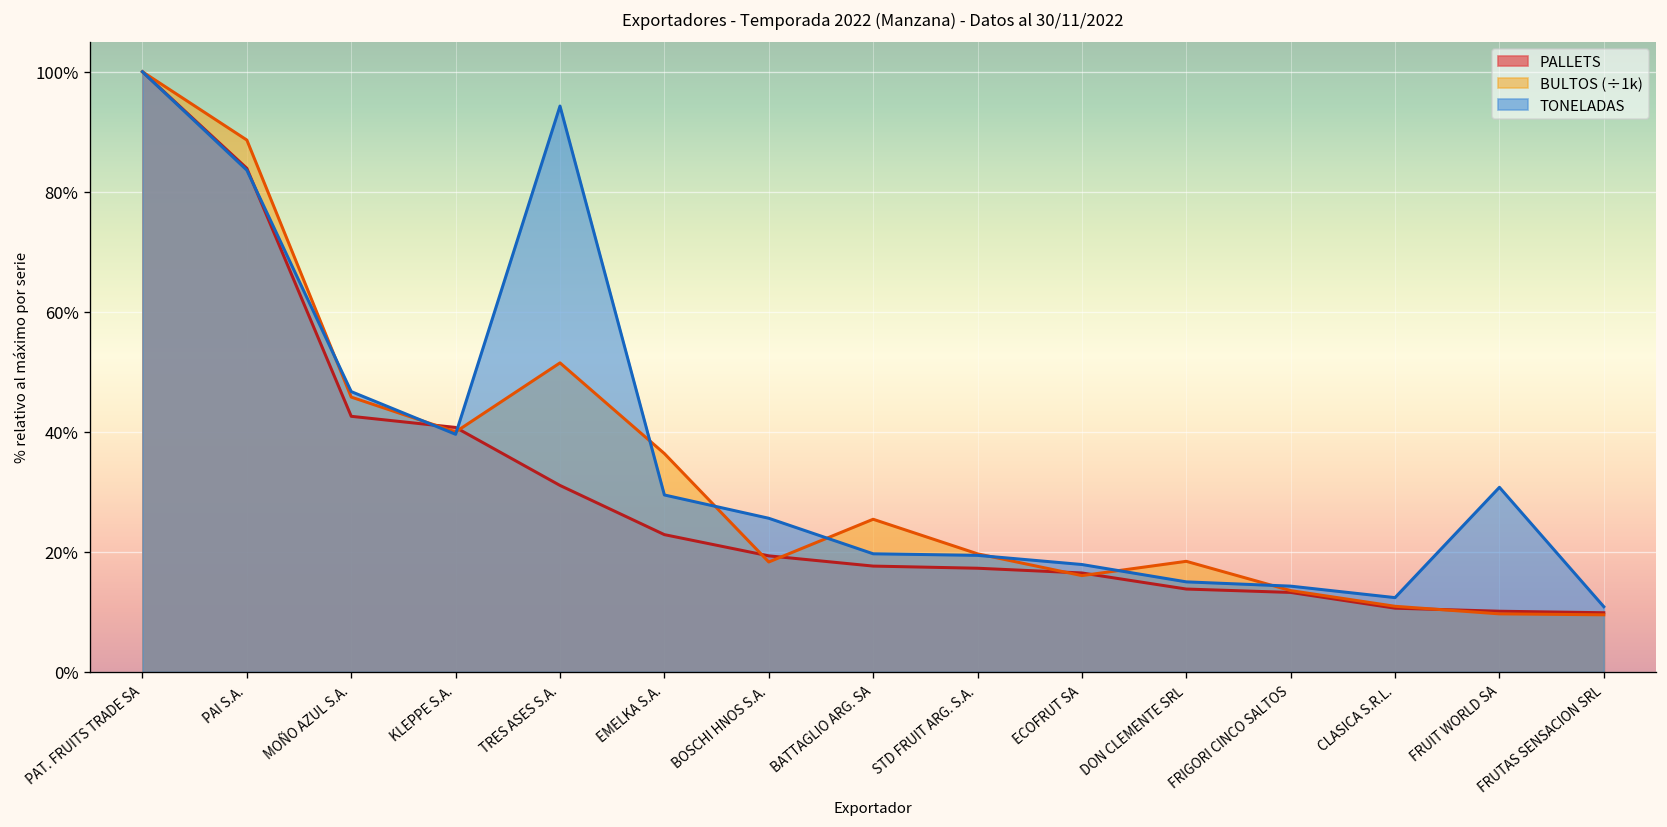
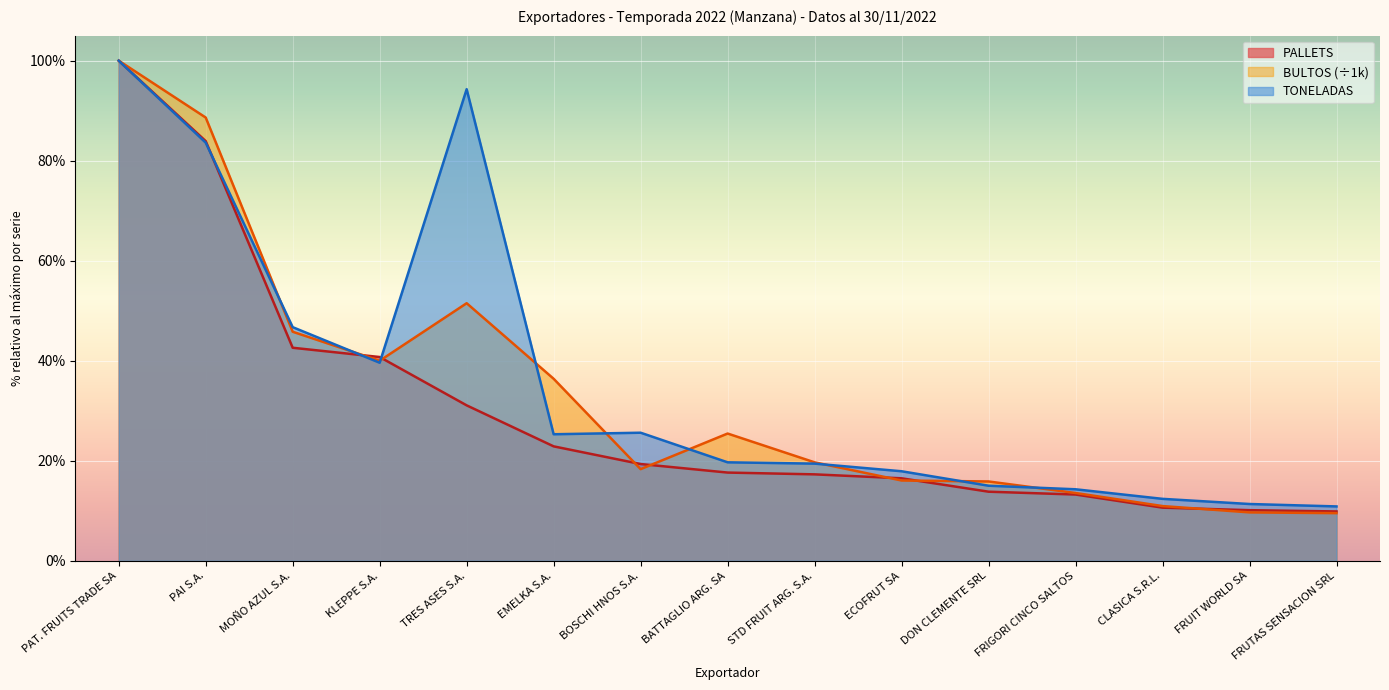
TONELADAS, EMELKA S.A.: 29% -> 25%
BULTOS (÷1k), DON CLEMENTE SRL: 18% -> 16%
TONELADAS, FRUIT WORLD SA: 31% -> 11%
